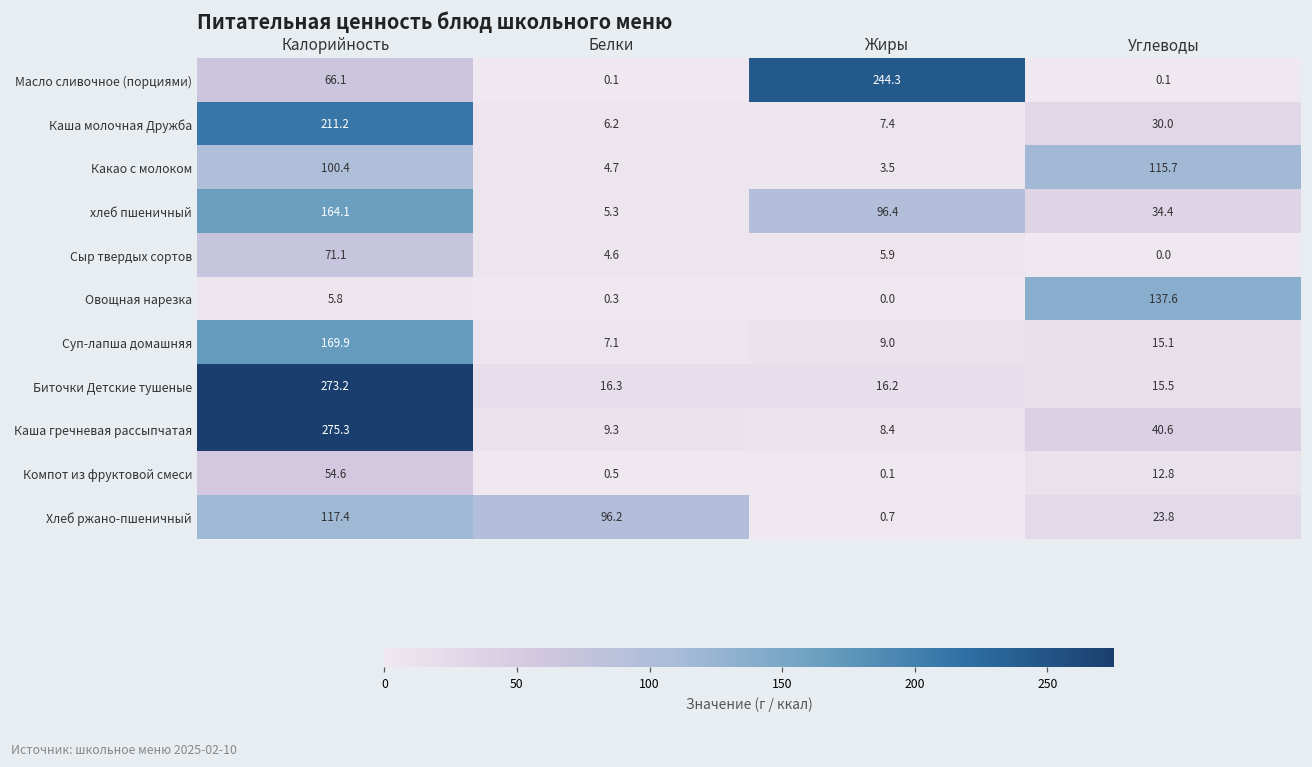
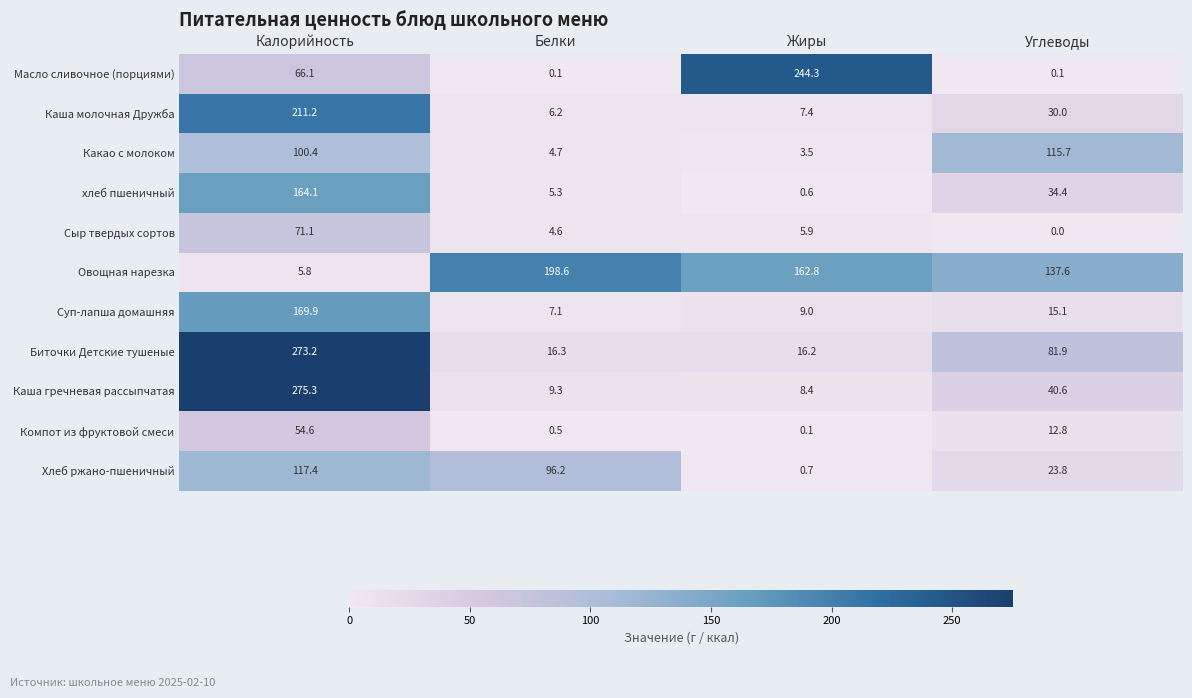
хлеб пшеничный, Жиры: 96.4 -> 0.6
Овощная нарезка, Белки: 0.3 -> 198.6
Овощная нарезка, Жиры: 0.0 -> 162.8
Биточки Детские тушеные, Углеводы: 15.5 -> 81.9
